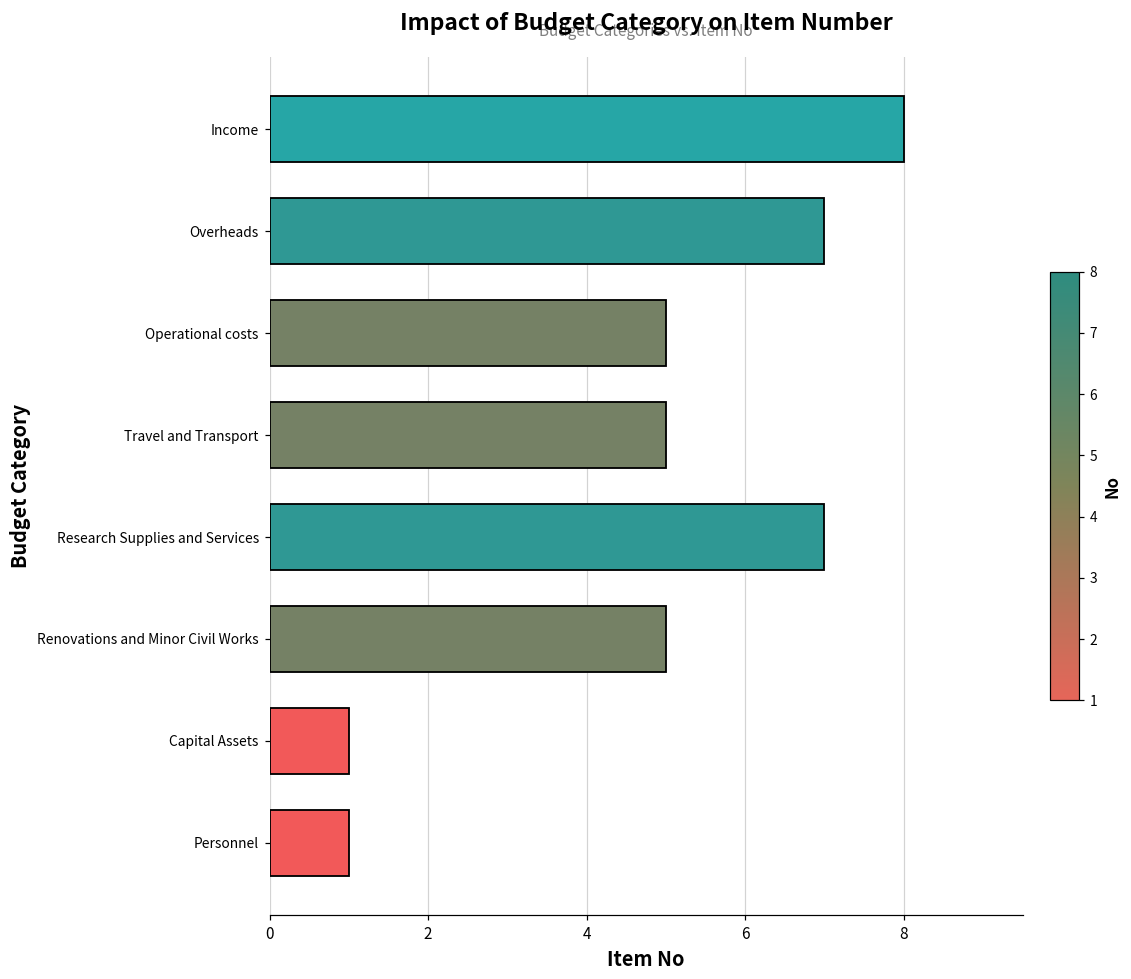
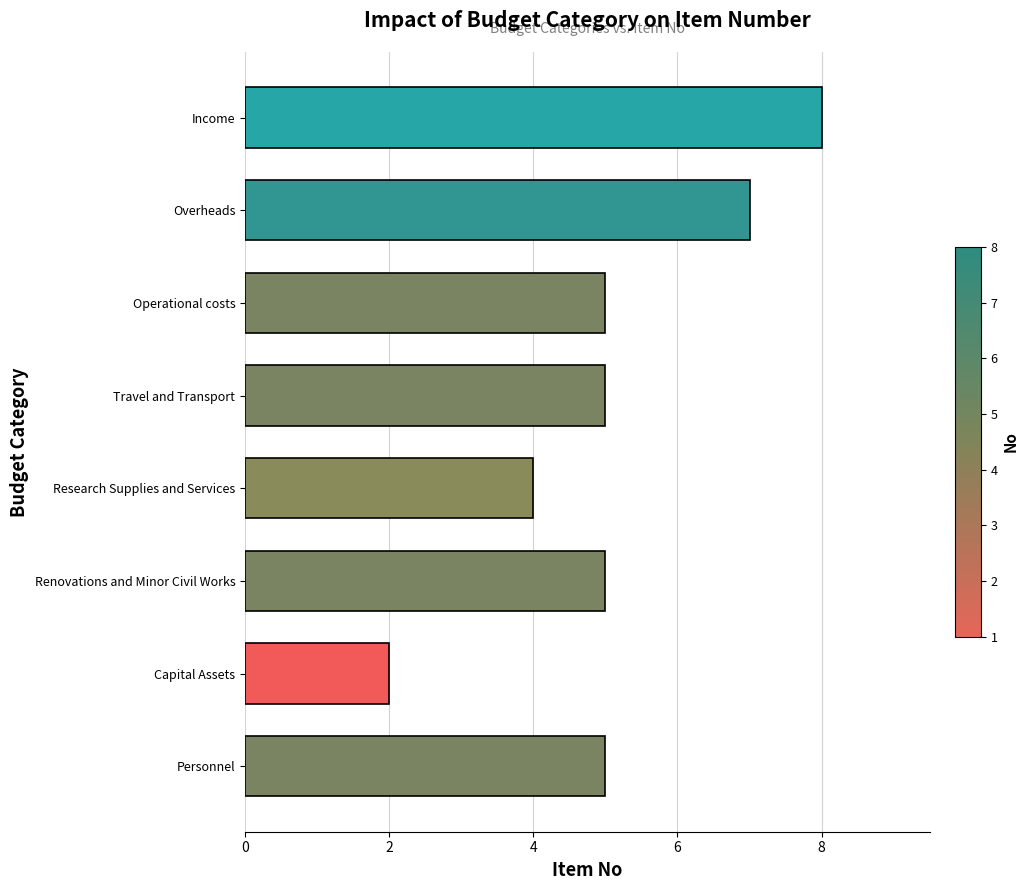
Research Supplies and Services: 7 -> 4
Capital Assets: 1 -> 2
Personnel: 1 -> 5
